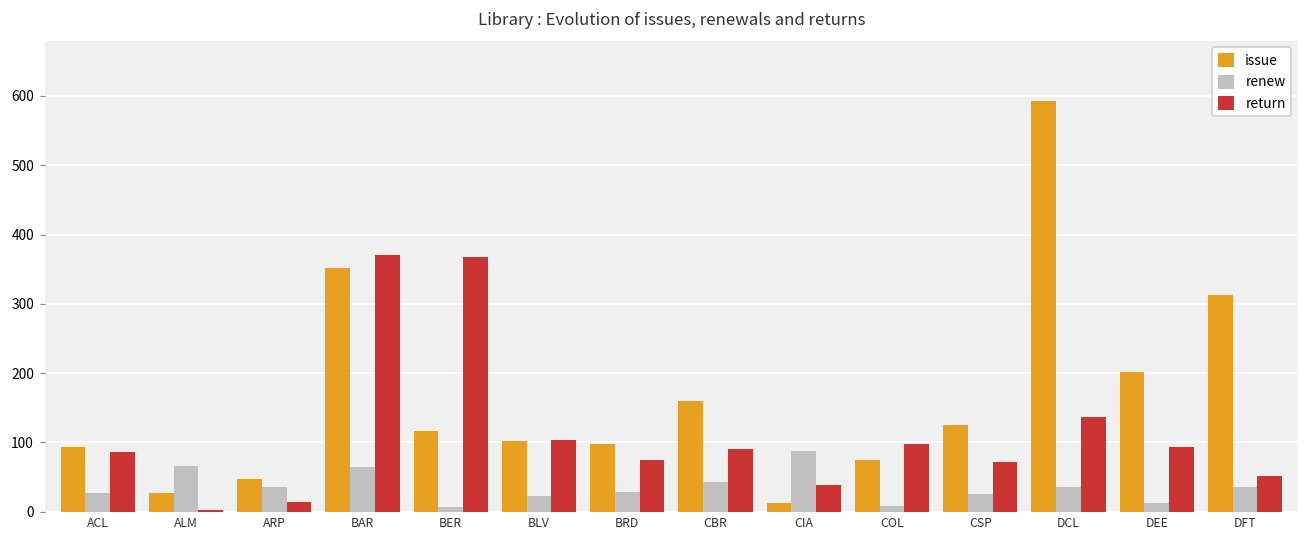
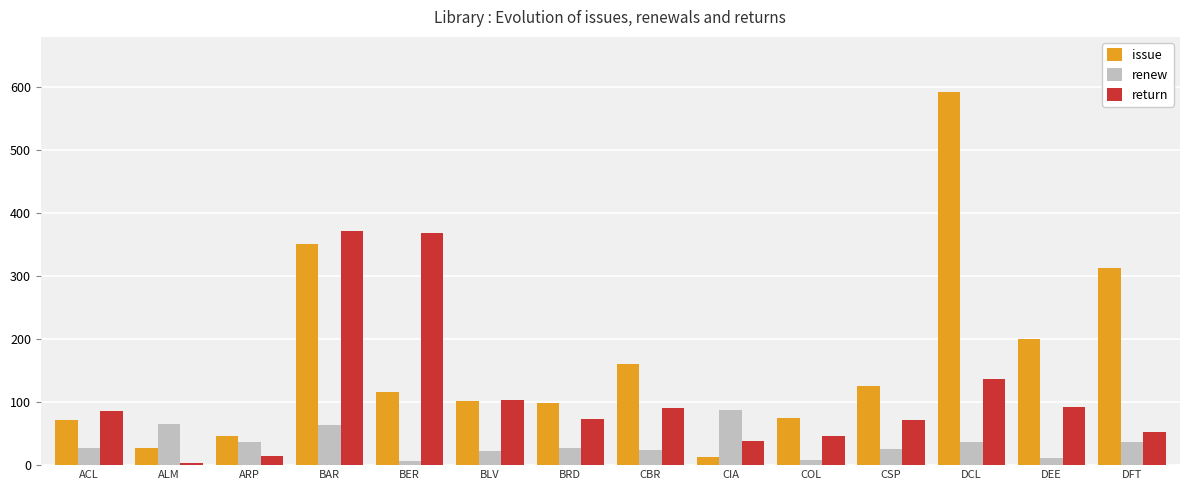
issue, ACL: 90 -> 70
renew, CBR: 40 -> 20
return, COL: 100 -> 50
